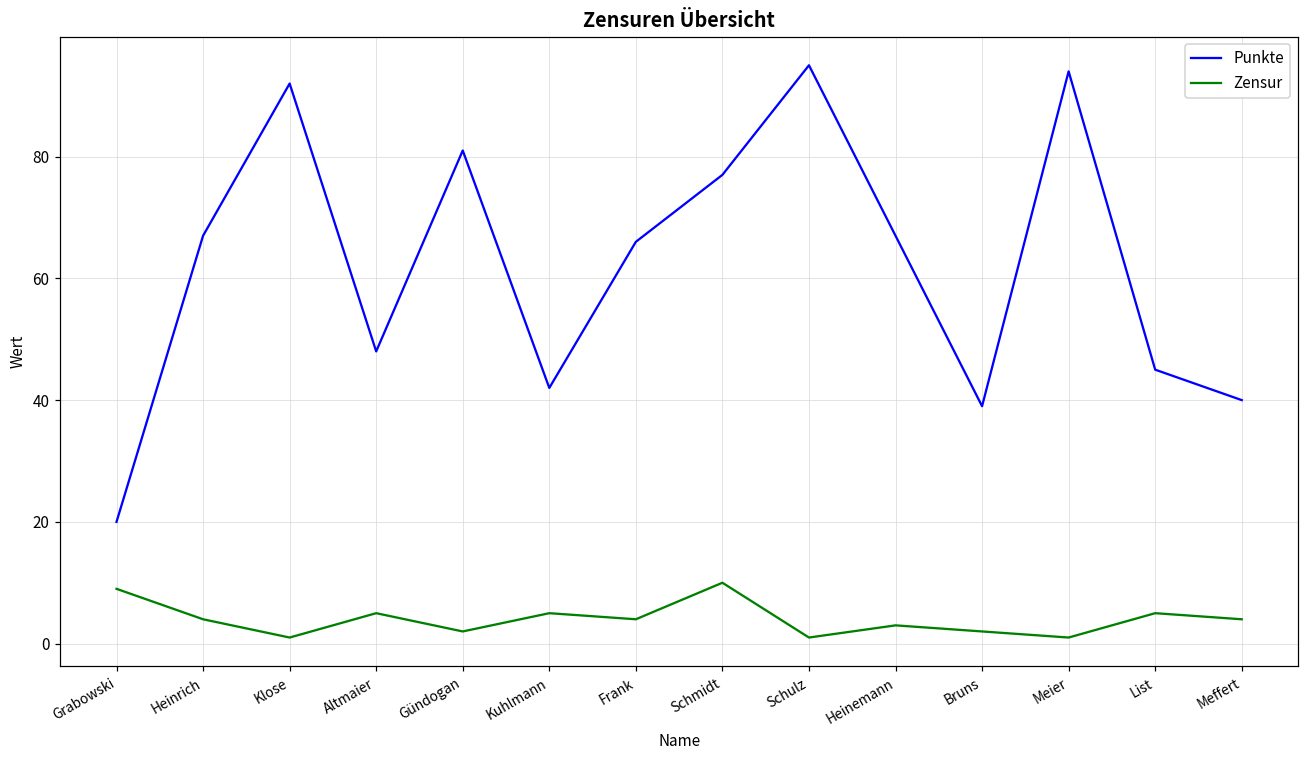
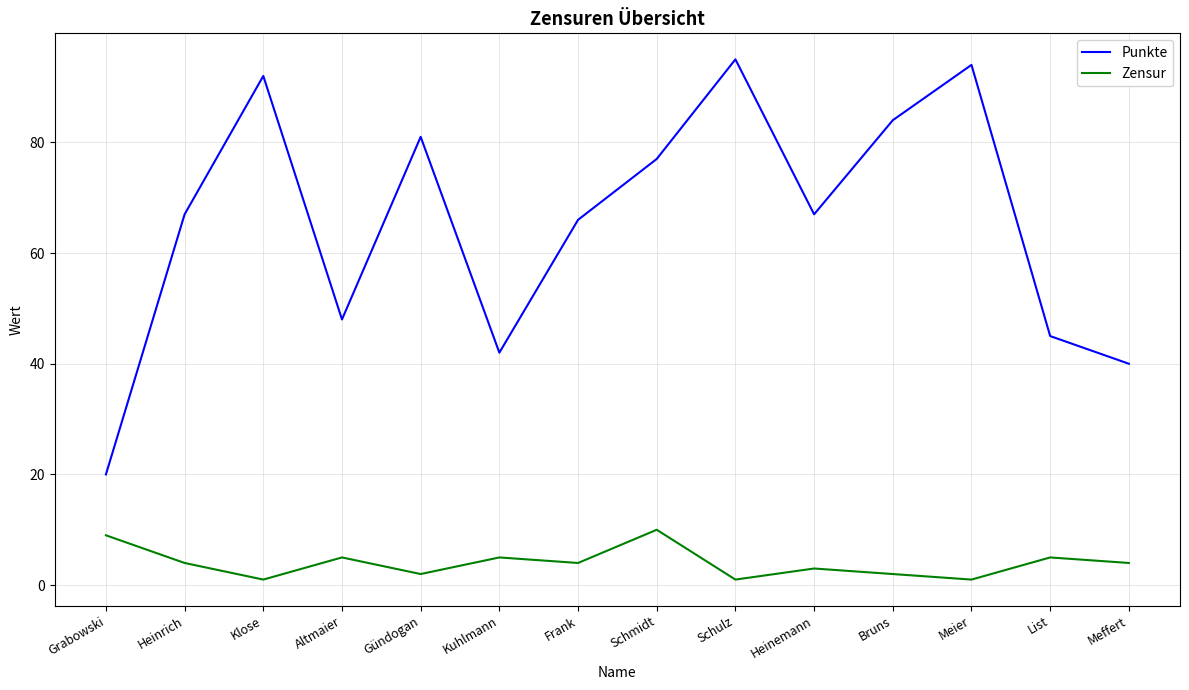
Punkte, Bruns: 39 -> 84
